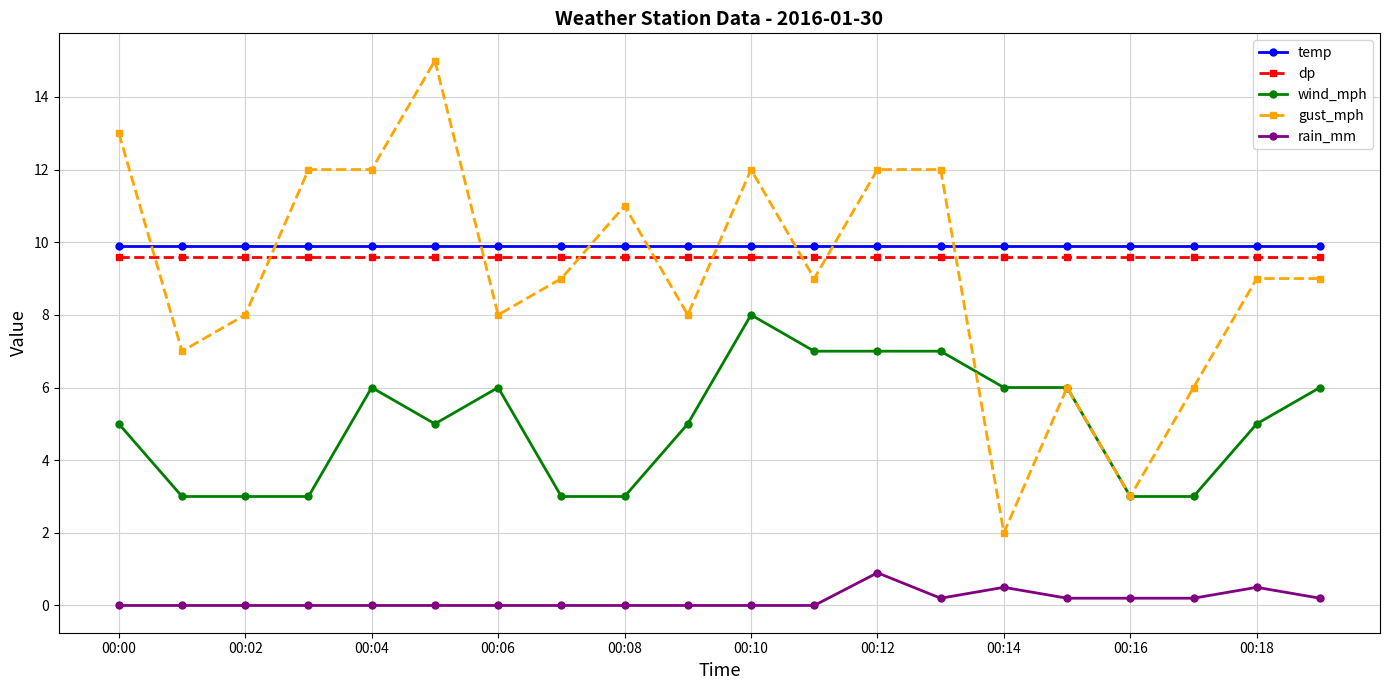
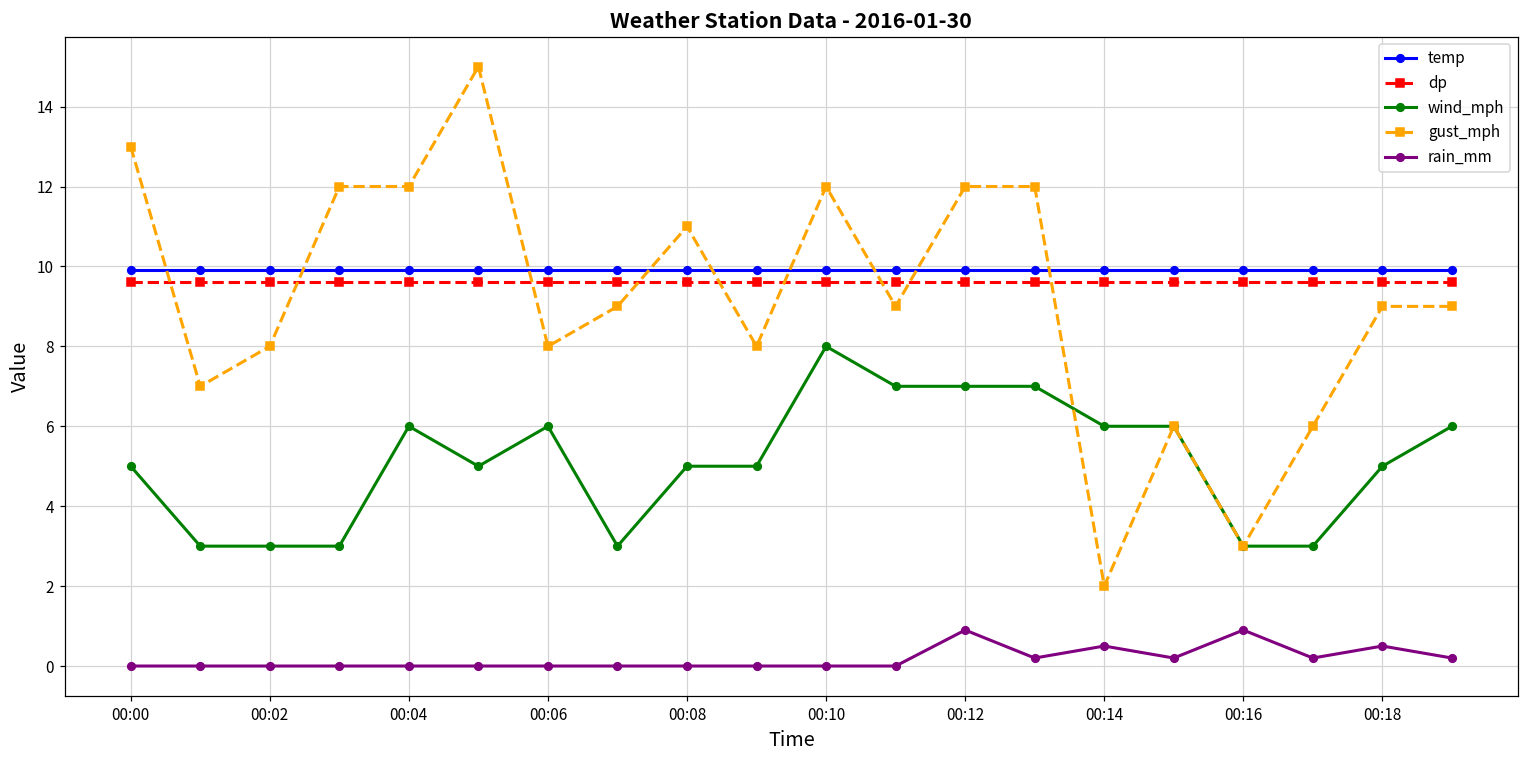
wind_mph, 00:08: 3 -> 5
rain_mm, 00:16: 0.2 -> 0.9
